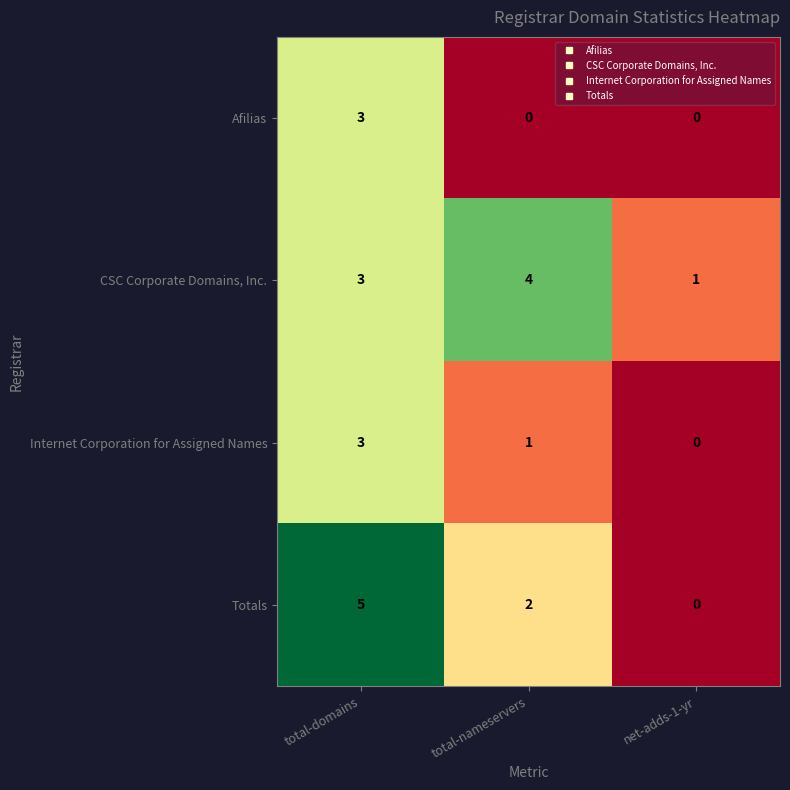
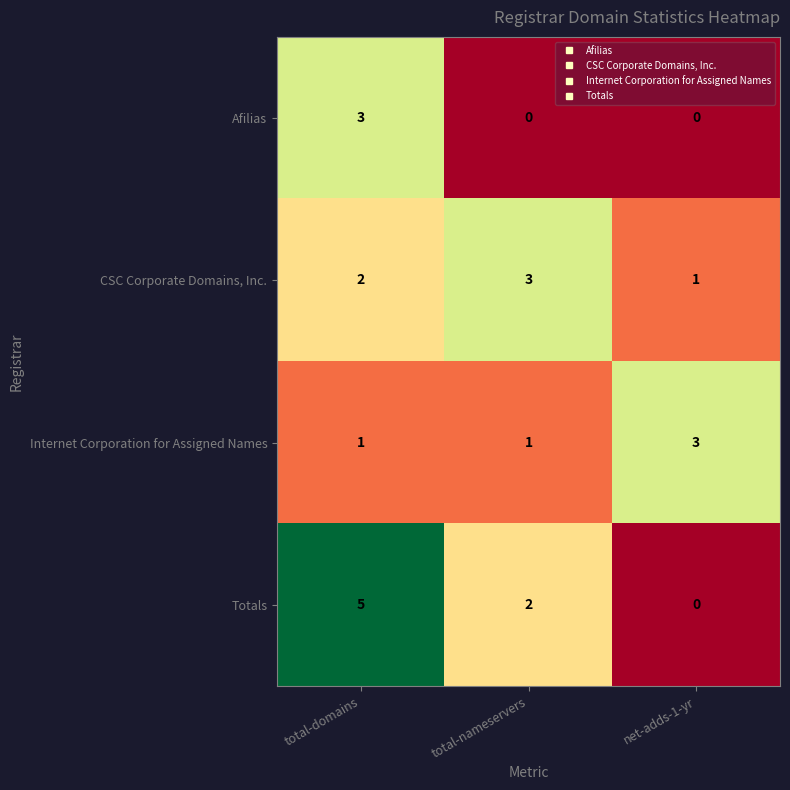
CSC Corporate Domains, Inc., total-domains: 3 -> 2
CSC Corporate Domains, Inc., total-nameservers: 4 -> 3
Internet Corporation for Assigned Names, total-domains: 3 -> 1
Internet Corporation for Assigned Names, net-adds-1-yr: 0 -> 3
